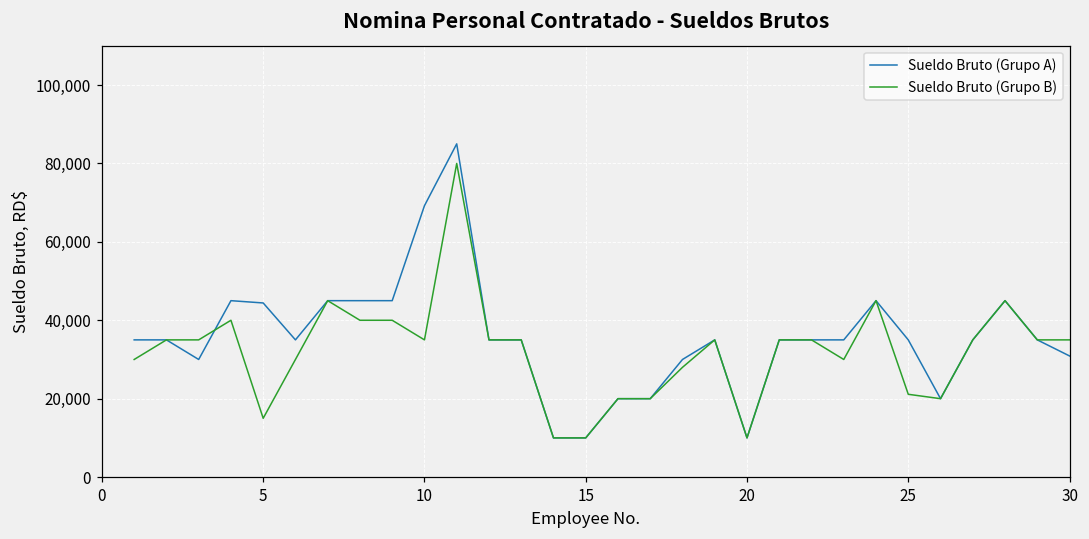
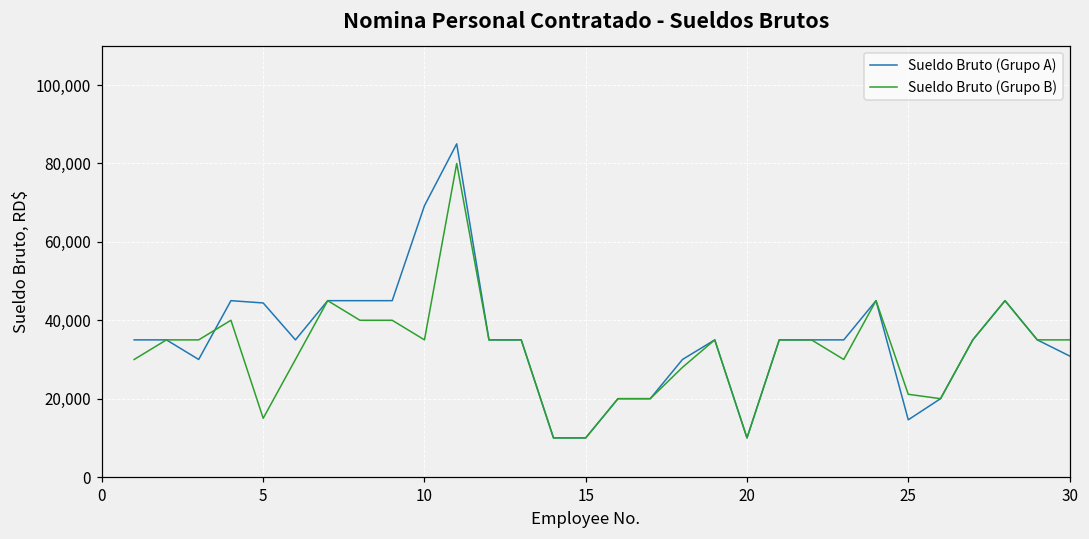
Sueldo Bruto (Grupo A), 25: 35,000 -> 15,000
